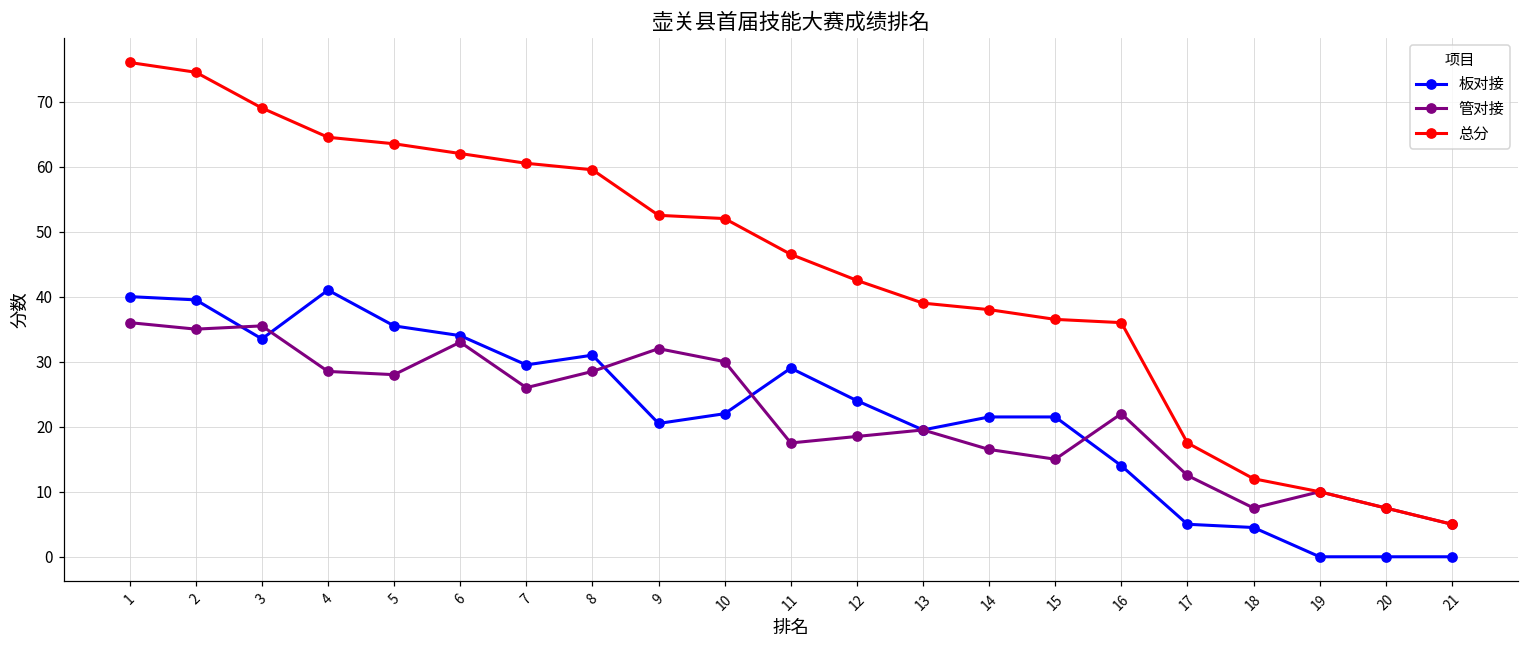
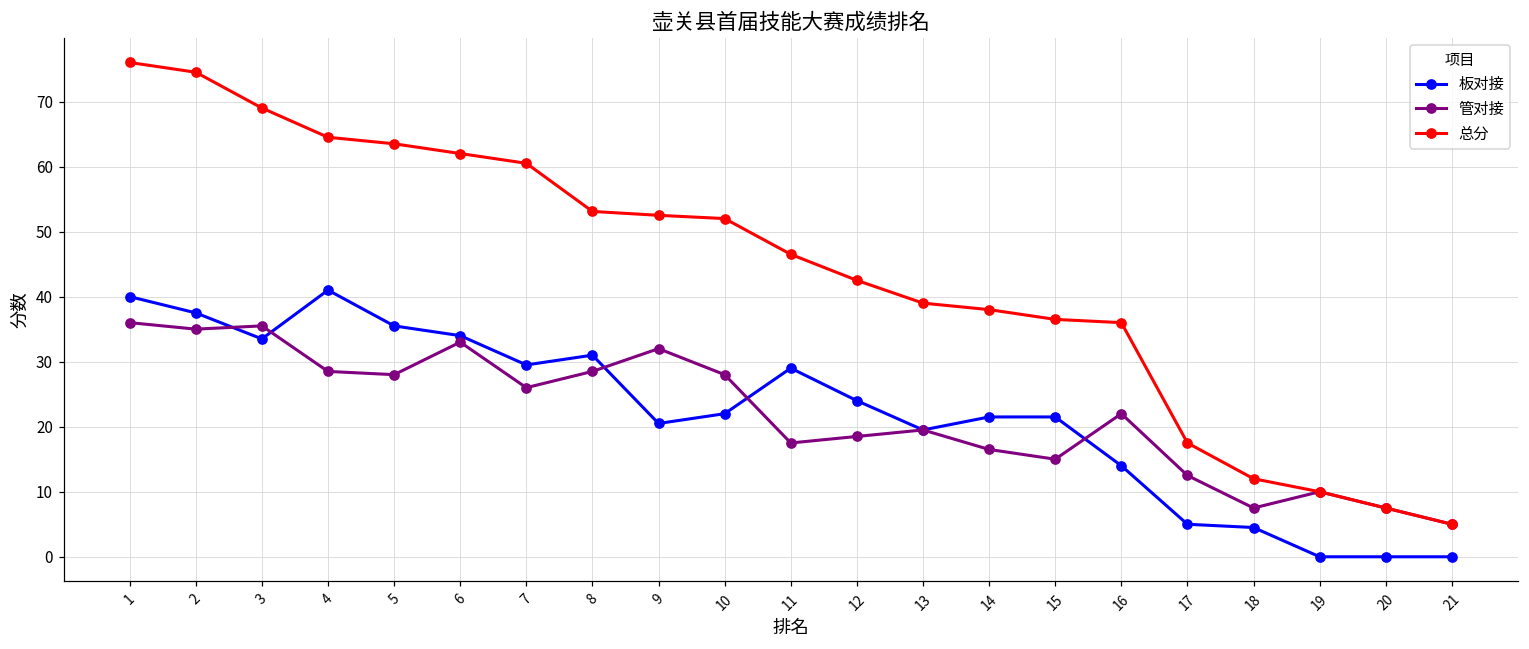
板对接, 2: 40 -> 38
总分, 8: 60 -> 53
管对接, 10: 30 -> 28
